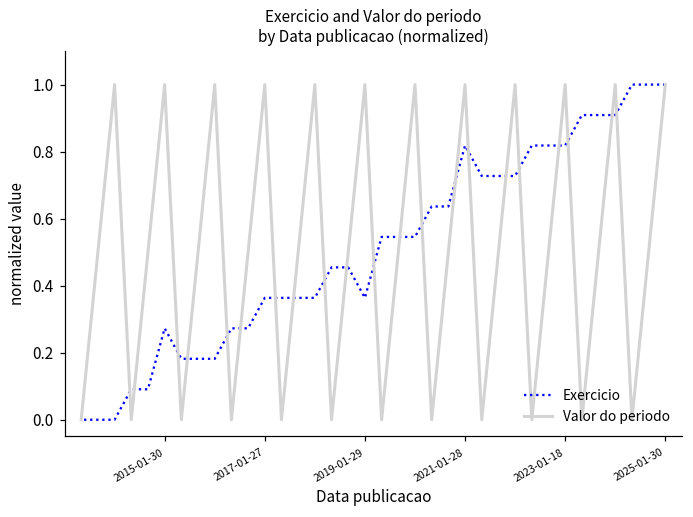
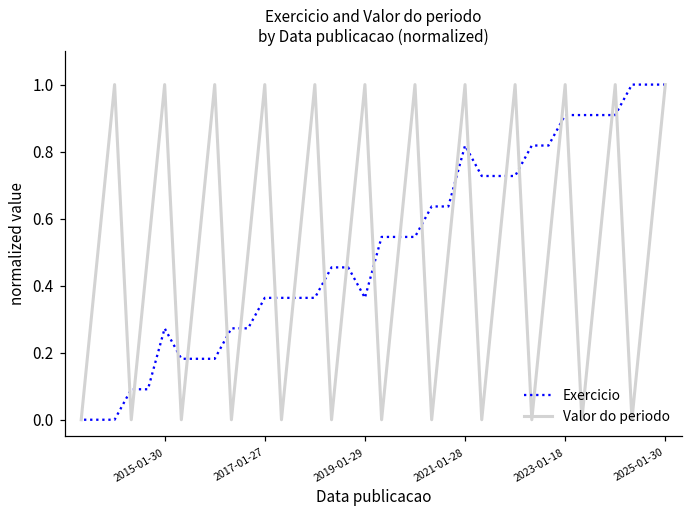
Exercicio, 2023-01-18: 0.82 -> 0.91
